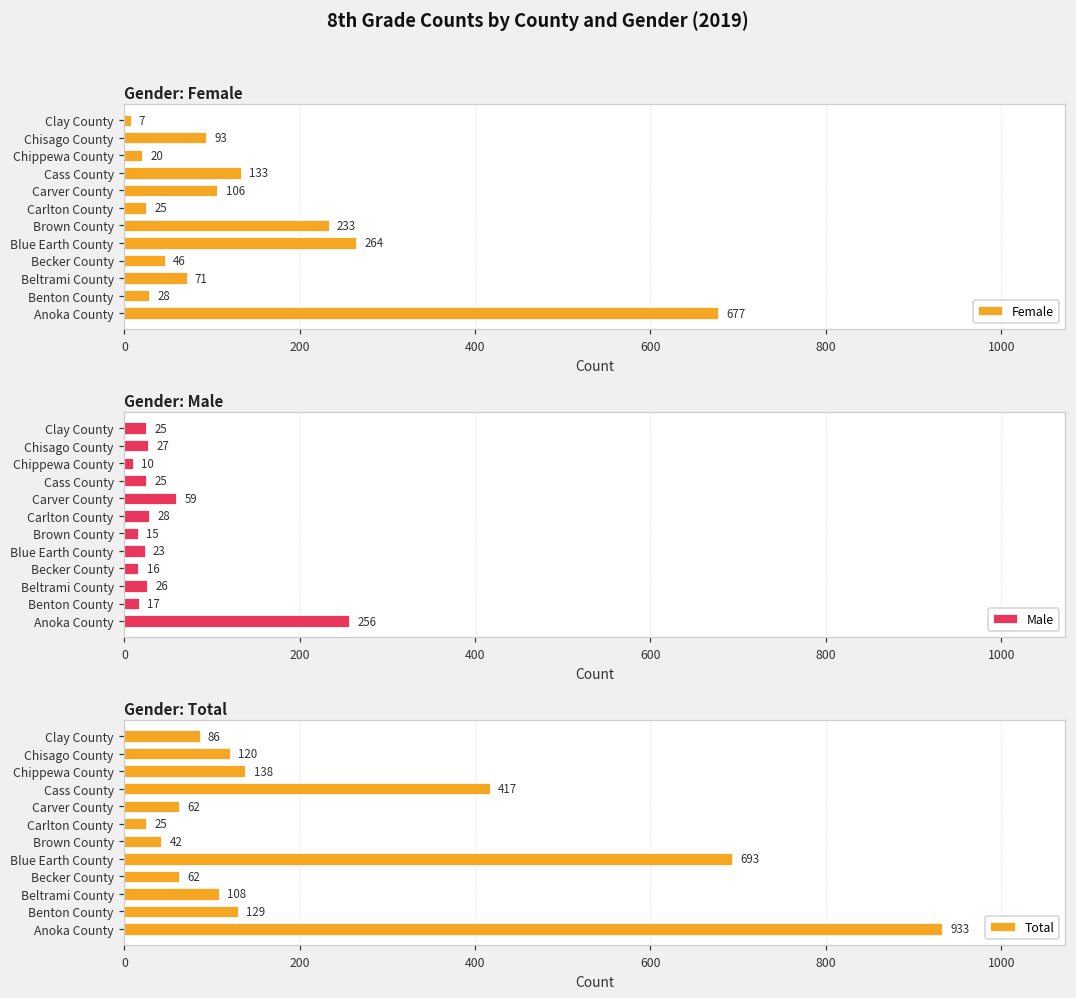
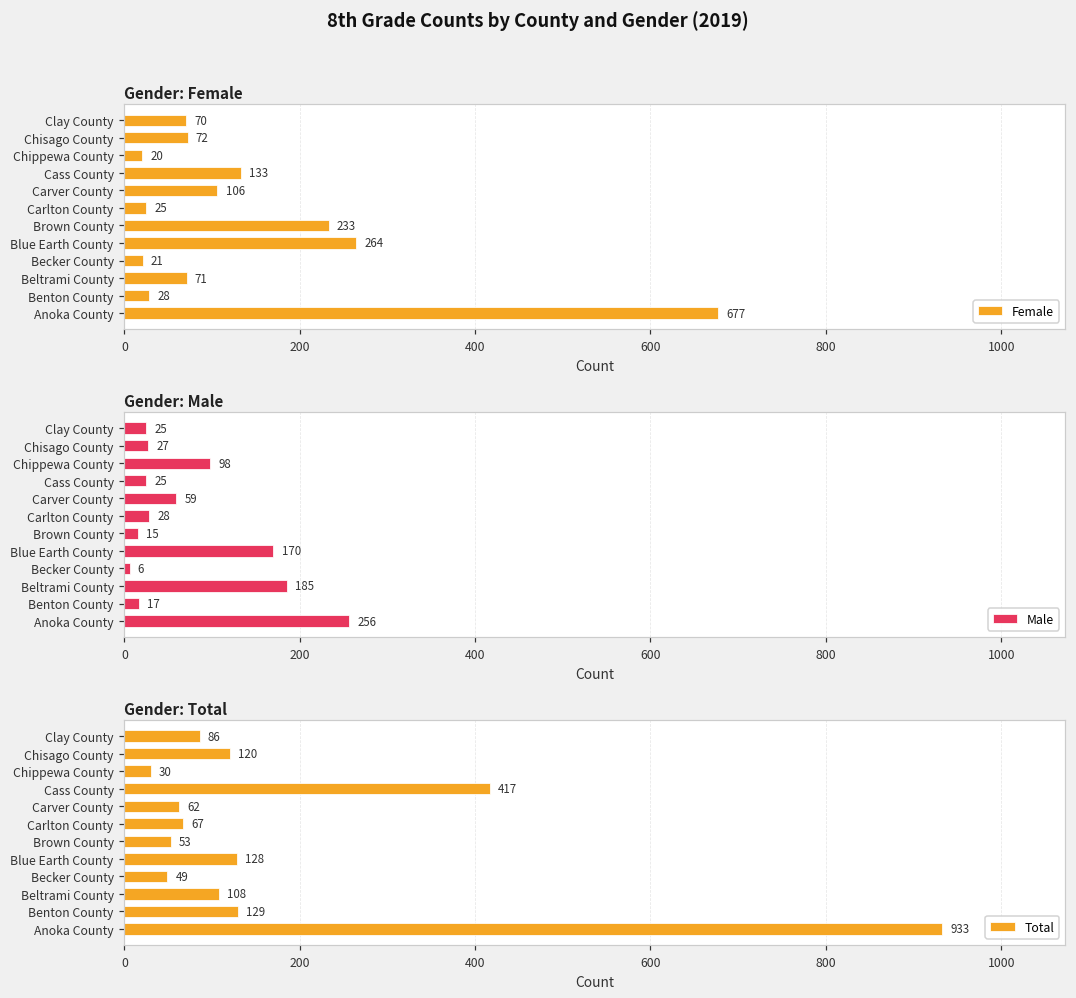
Gender: Female, Clay County: 7 -> 70
Gender: Female, Chisago County: 93 -> 72
Gender: Female, Becker County: 46 -> 21
Gender: Male, Chippewa County: 10 -> 98
Gender: Male, Blue Earth County: 23 -> 170
Gender: Male, Becker County: 16 -> 6
Gender: Male, Beltrami County: 26 -> 185
Gender: Total, Chippewa County: 138 -> 30
Gender: Total, Carlton County: 25 -> 67
Gender: Total, Brown County: 42 -> 53
Gender: Total, Blue Earth County: 693 -> 128
Gender: Total, Becker County: 62 -> 49
